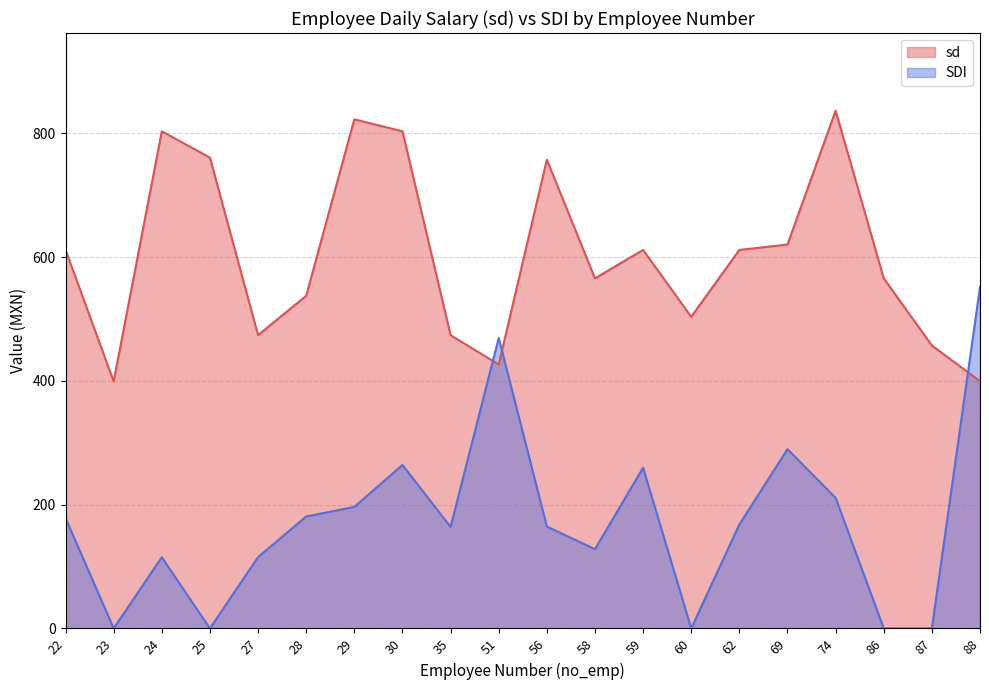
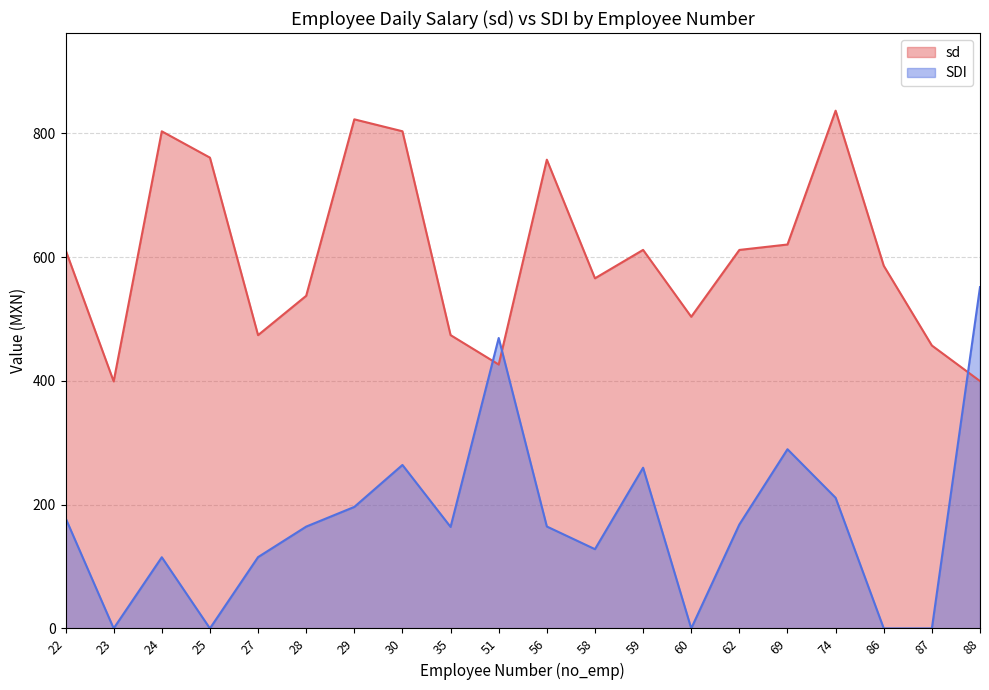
SDI, 28: 180 -> 160
sd, 86: 570 -> 590
